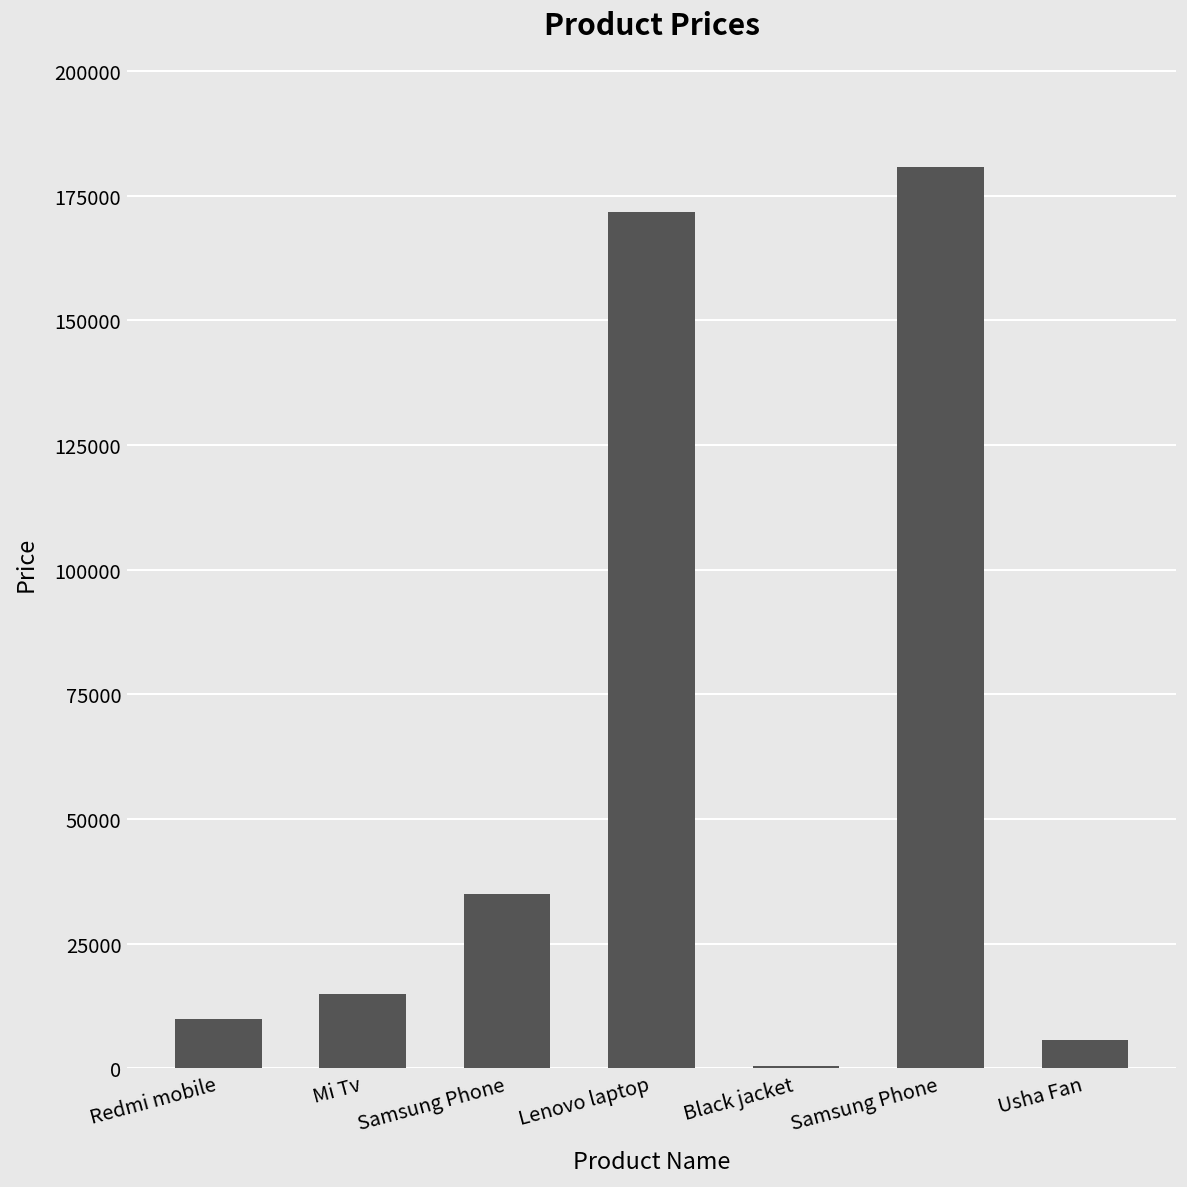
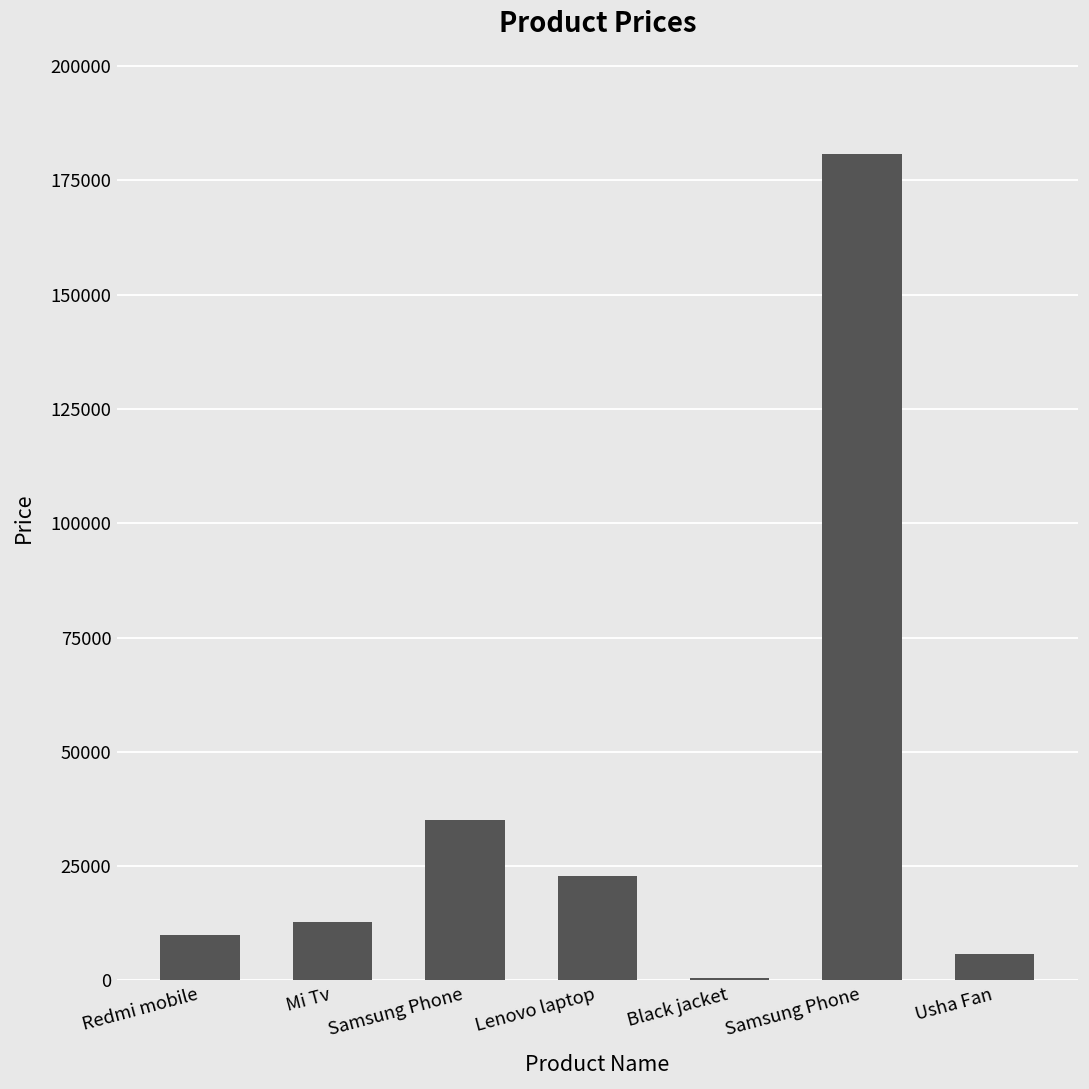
Mi Tv: 15000 -> 13000
Lenovo laptop: 172000 -> 23000
